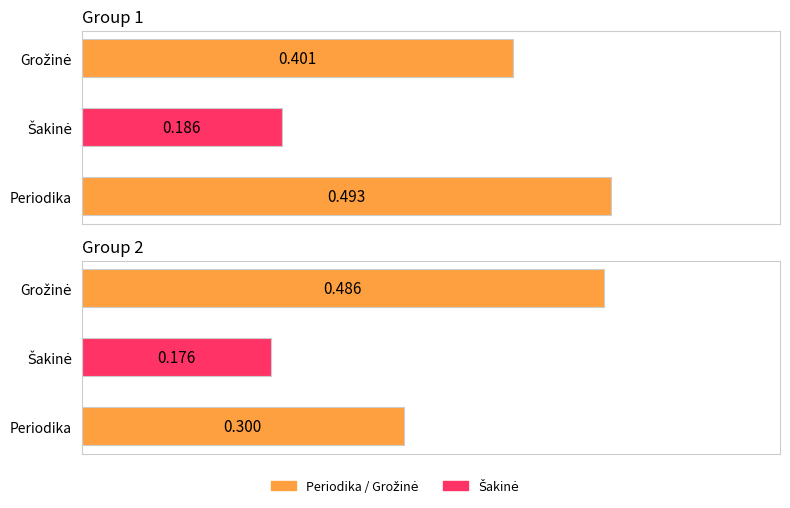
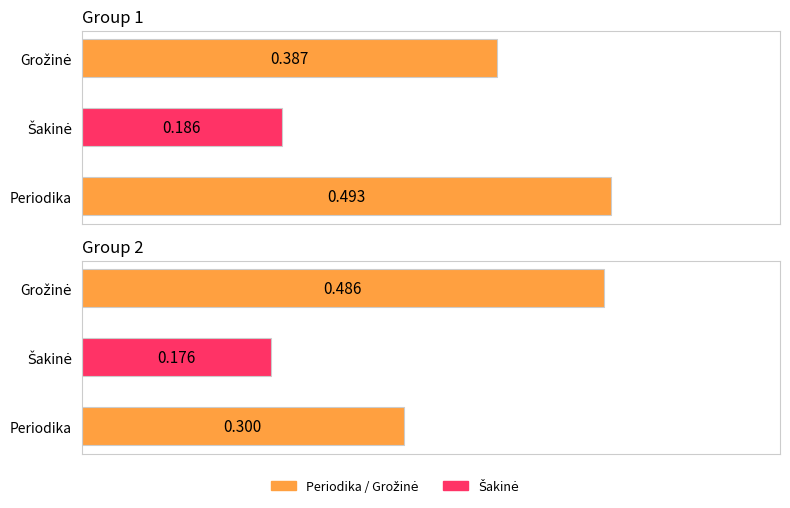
Group 1, Grožinė: 0.401 -> 0.387
